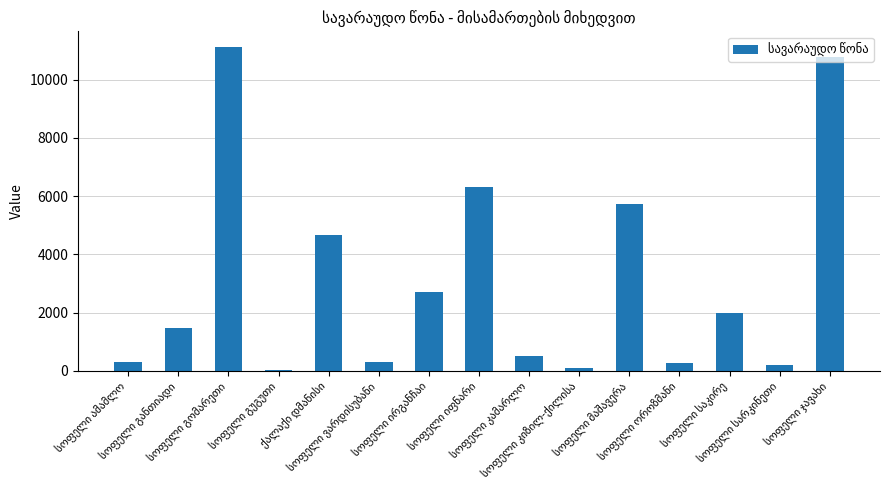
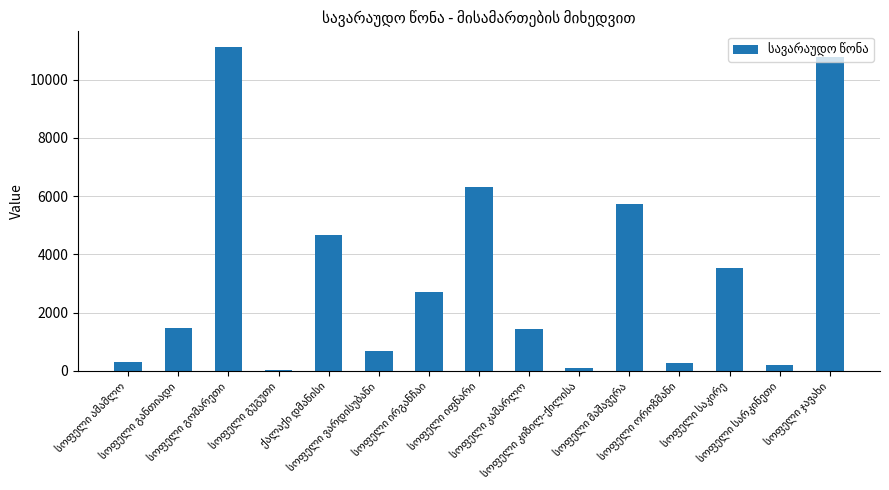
სოფელი ვარდისუბანი: 300 -> 700
სოფელი კამარლო: 500 -> 1400
სოფელი საკირე: 2000 -> 3500
